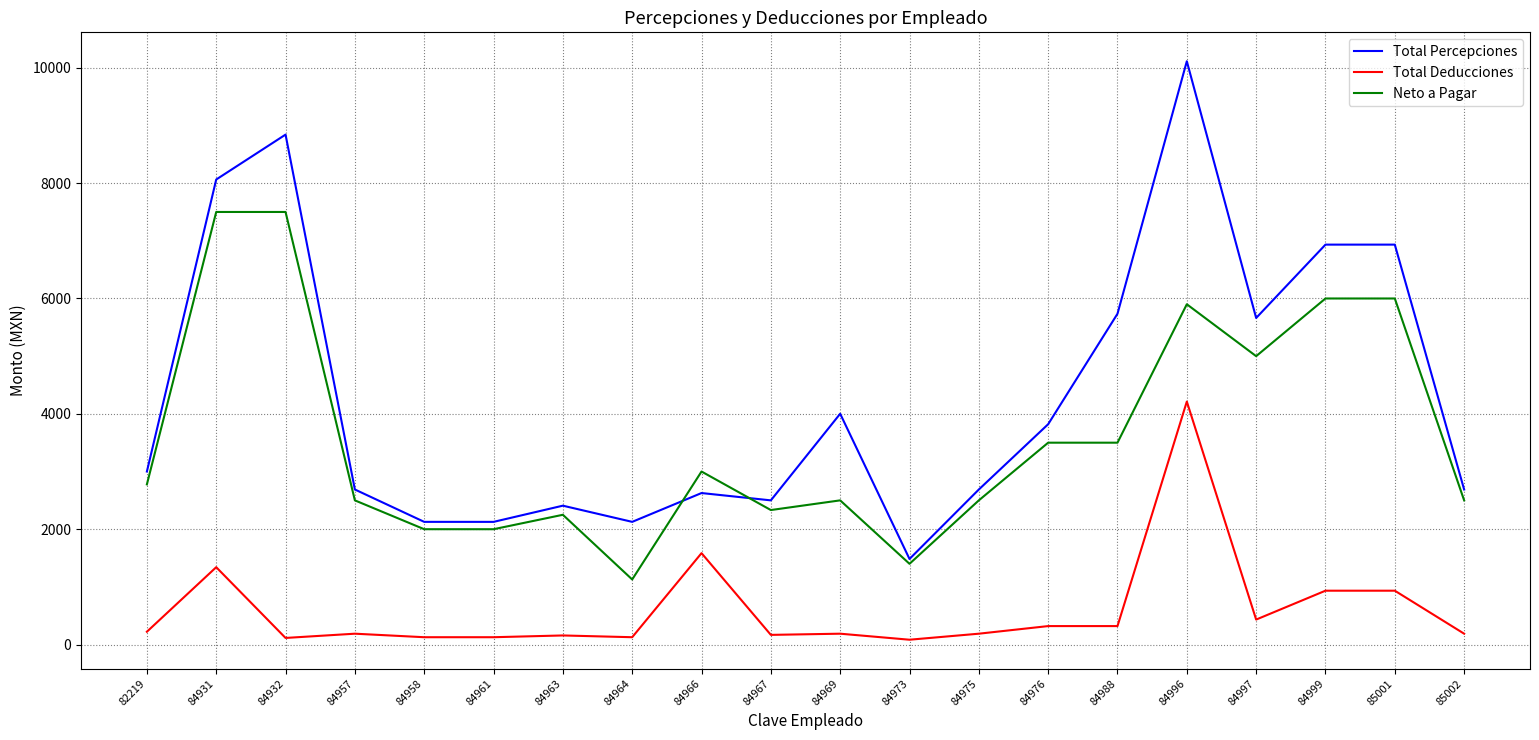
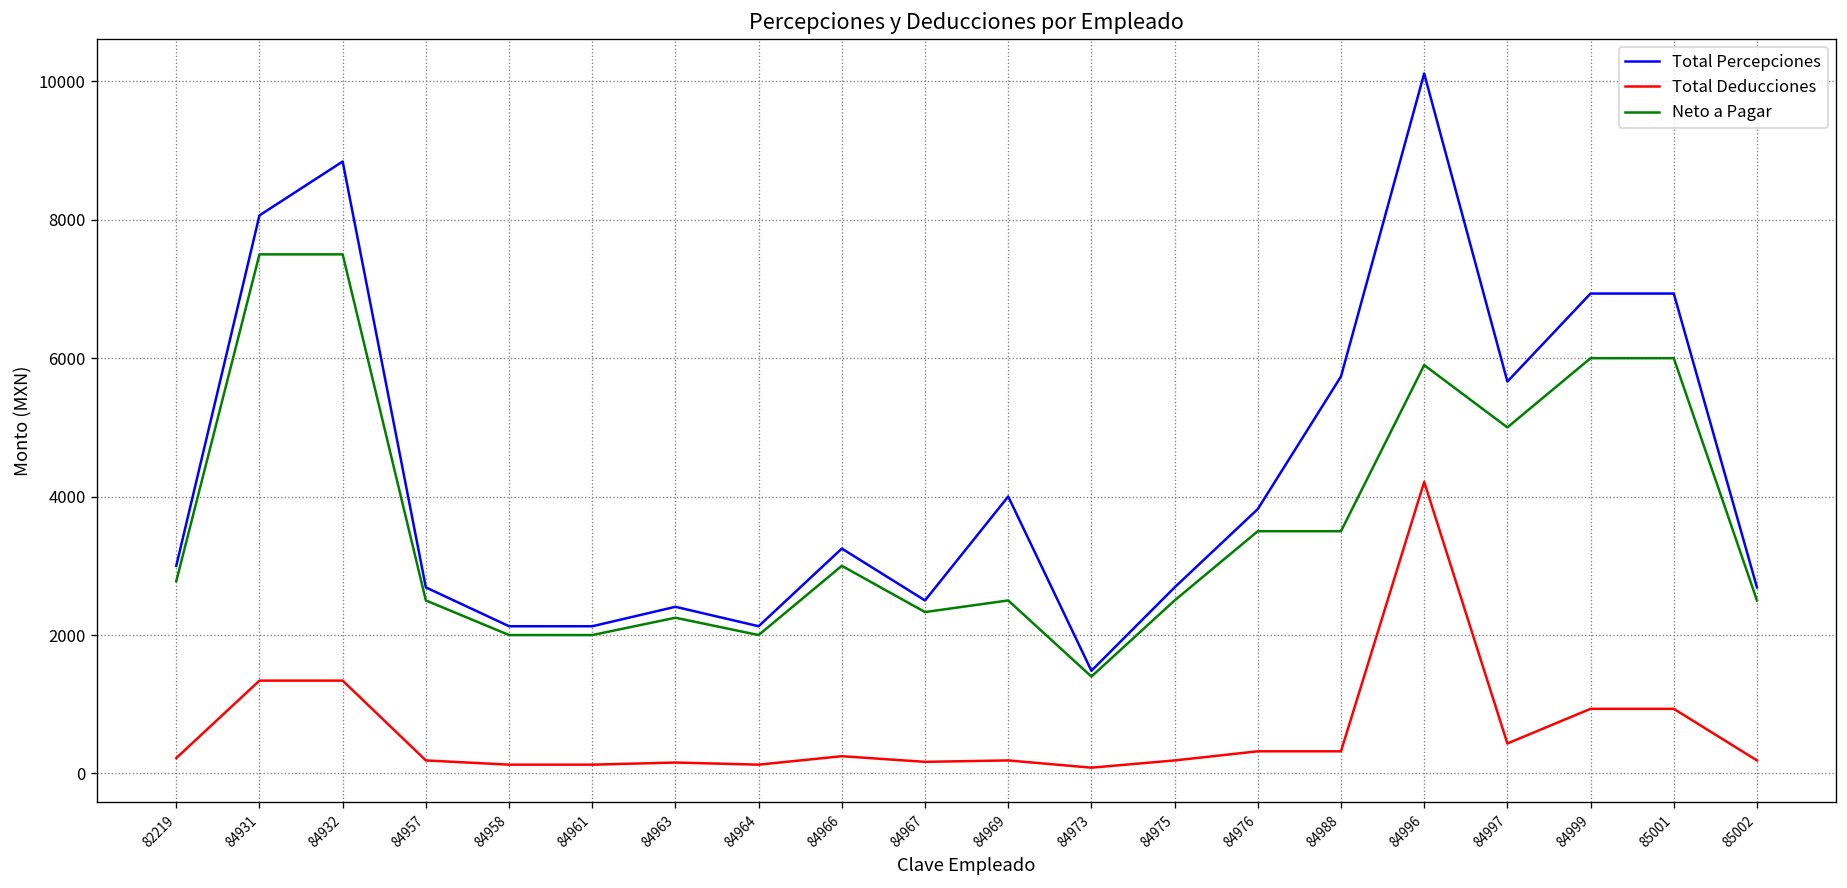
Total Deducciones, 84932: 100 -> 1300
Neto a Pagar, 84964: 1100 -> 2000
Total Percepciones, 84966: 2600 -> 3200
Total Deducciones, 84966: 1600 -> 200
